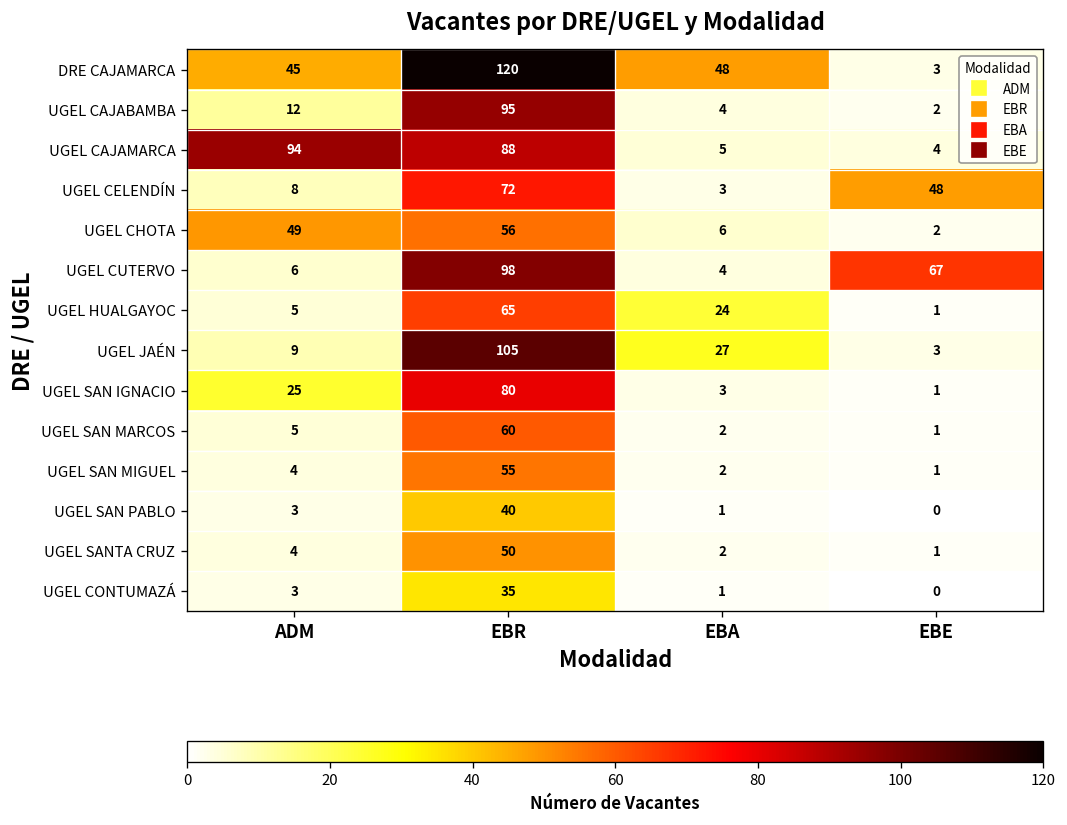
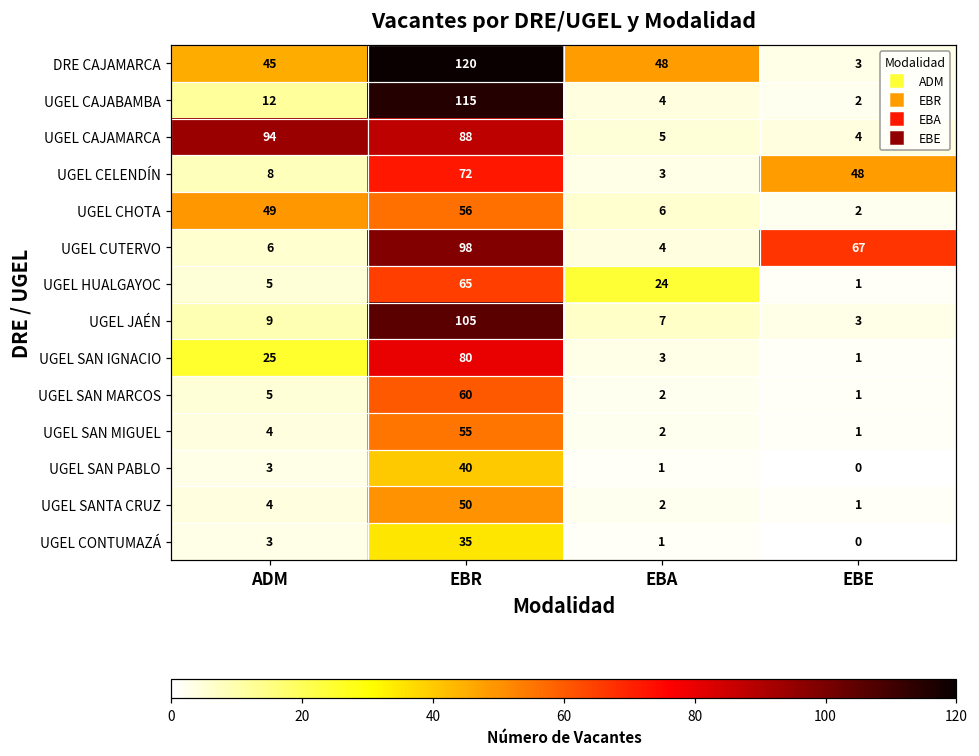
UGEL CAJABAMBA, EBR: 95 -> 115
UGEL JAÉN, EBA: 27 -> 7
